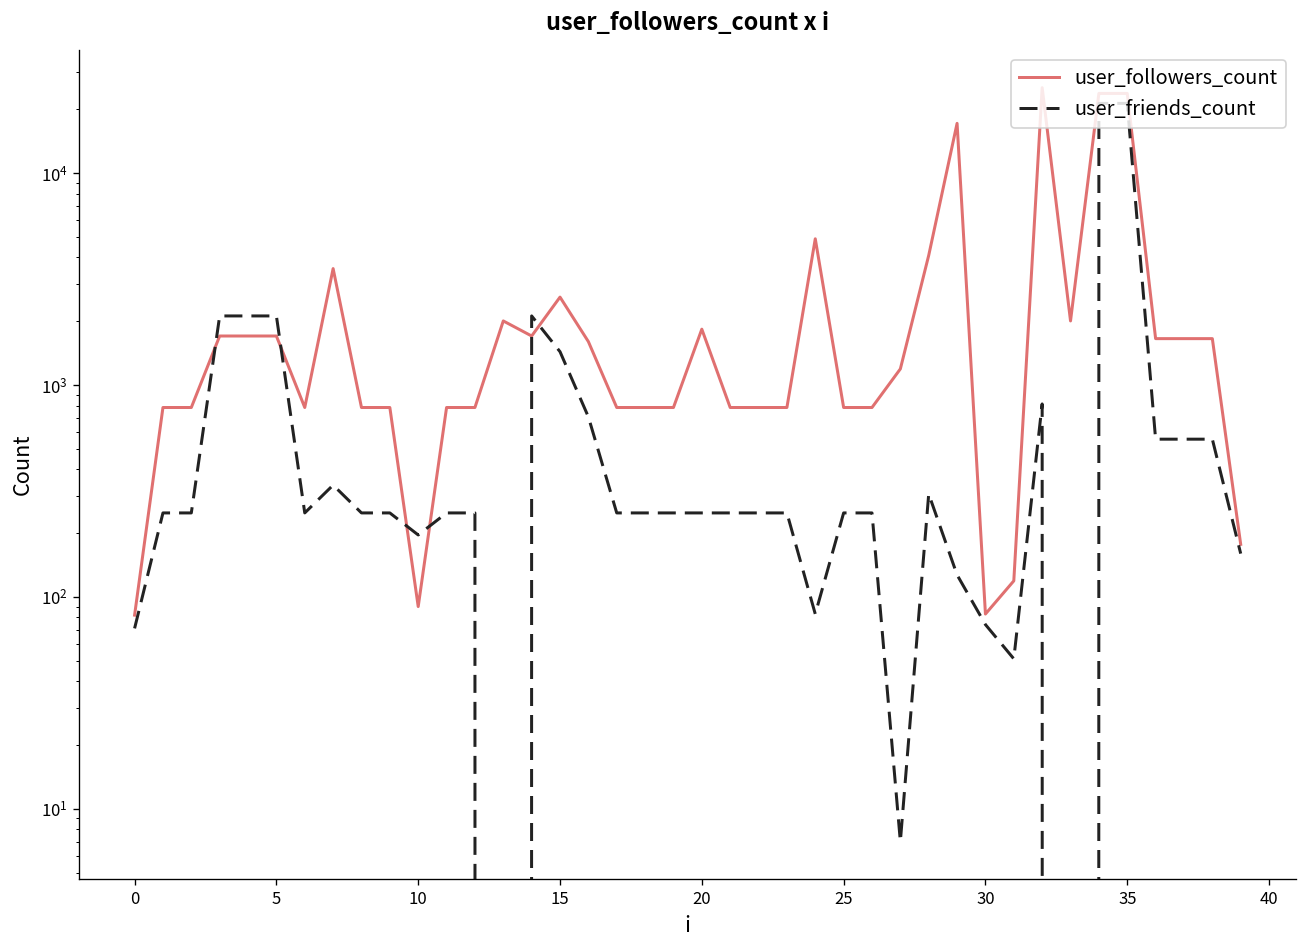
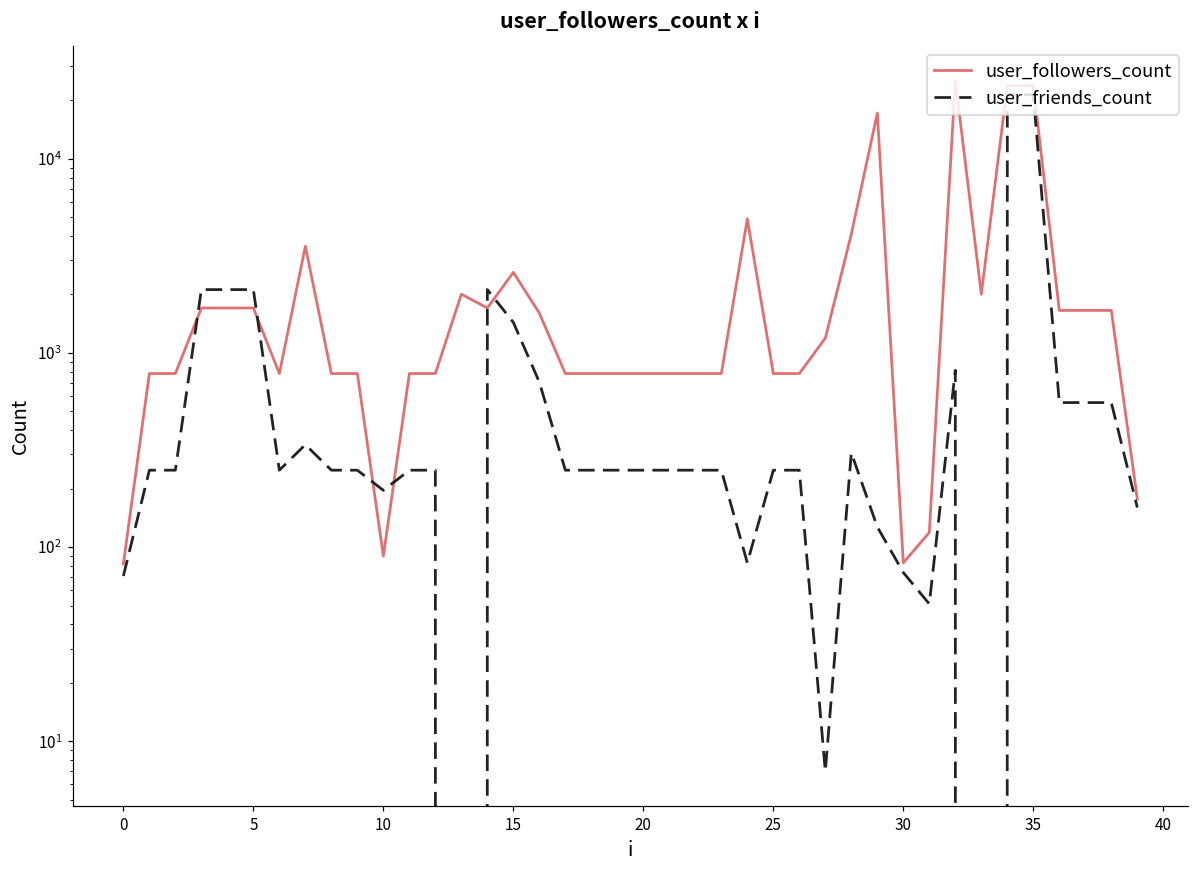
user_followers_count, 20: 1800 -> 800
